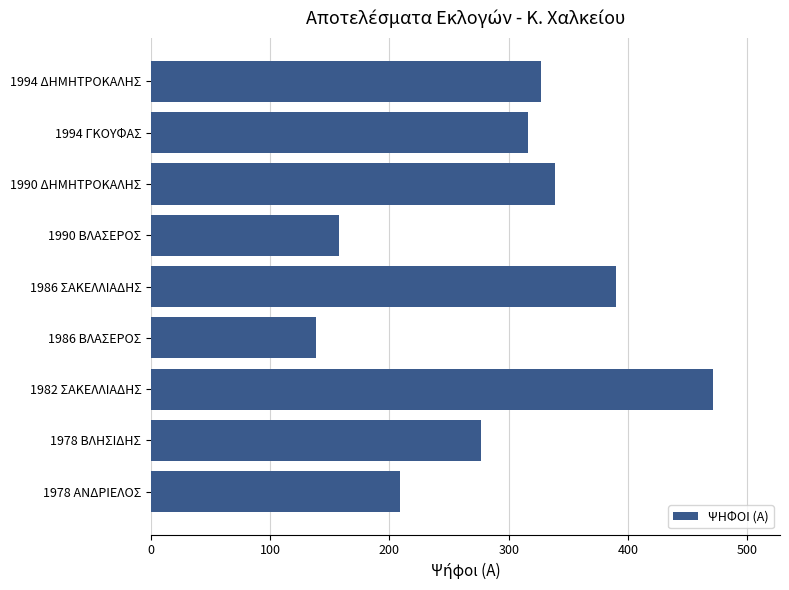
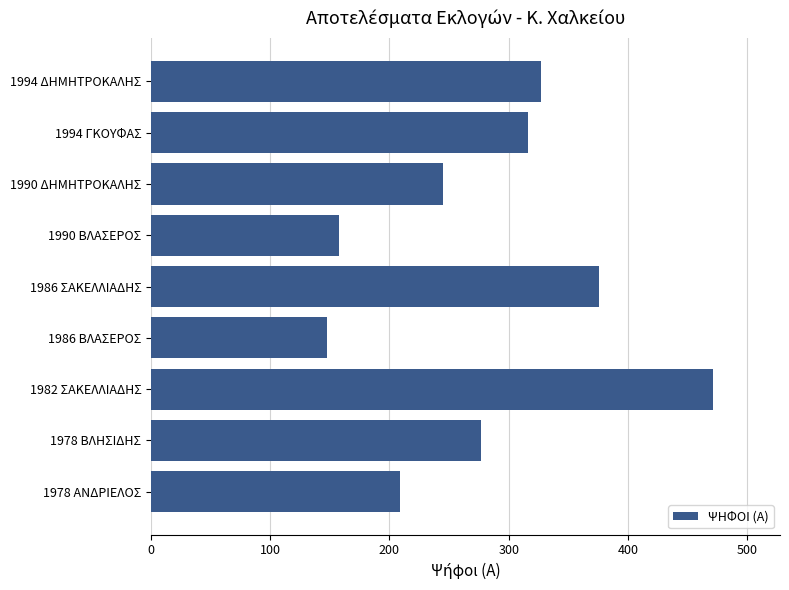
1990 ΔΗΜΗΤΡΟΚΑΛΗΣ: 339 -> 245
1986 ΣΑΚΕΛΛΙΑΔΗΣ: 390 -> 376
1986 ΒΛΑΣΕΡΟΣ: 138 -> 148
